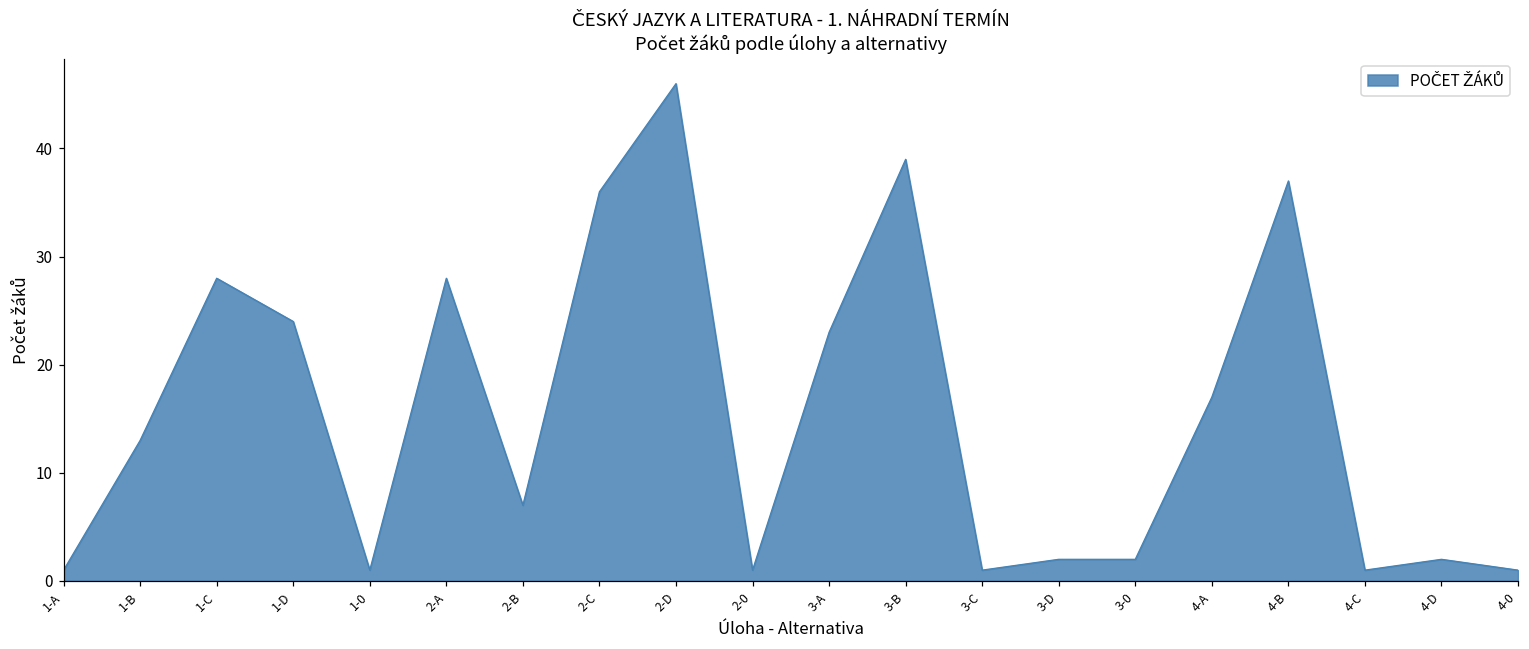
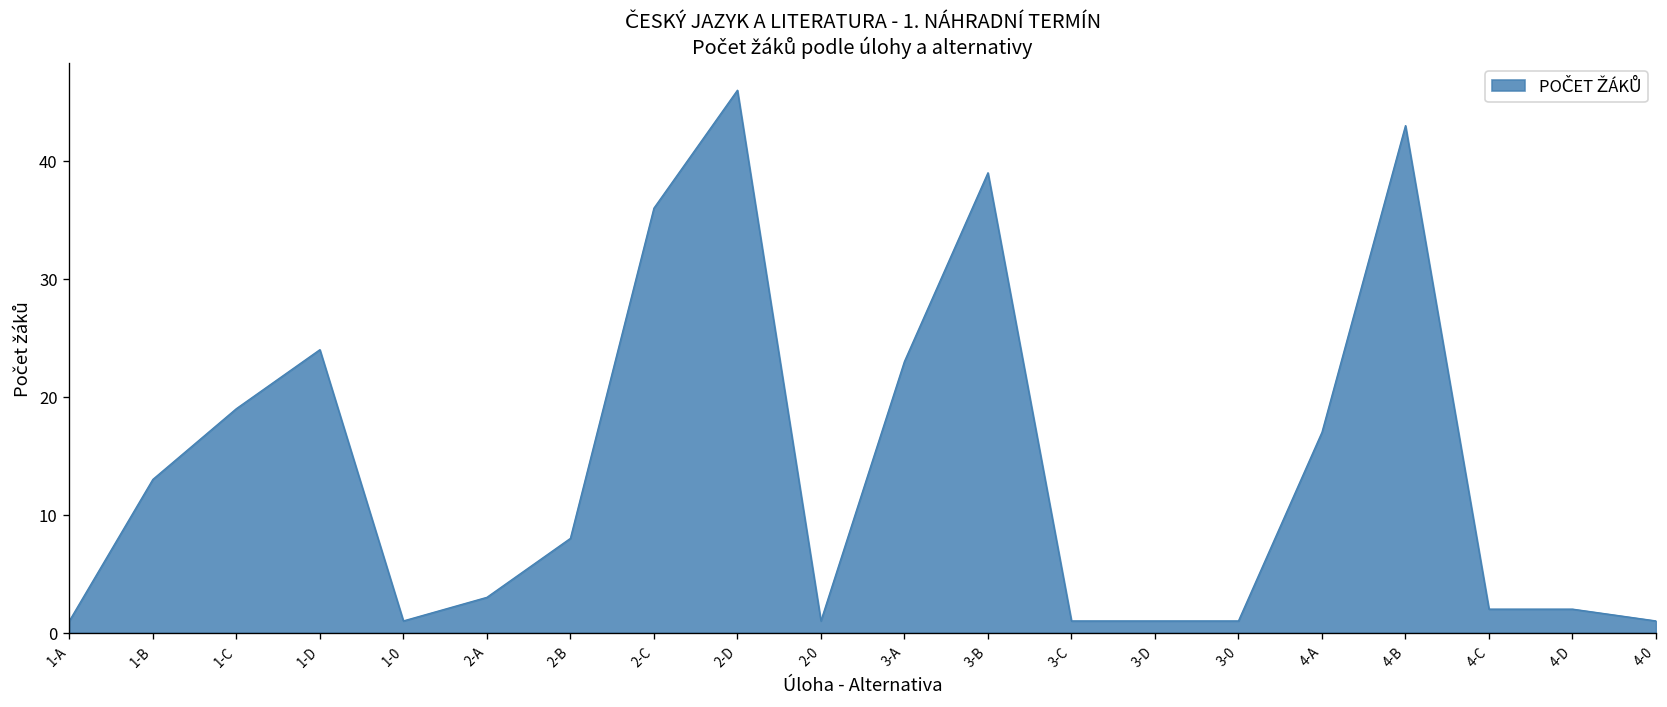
1-C: 28 -> 19
2-A: 28 -> 3
2-B: 7 -> 8
3-D: 2 -> 1
3-0: 2 -> 1
4-B: 37 -> 43
4-C: 1 -> 2
